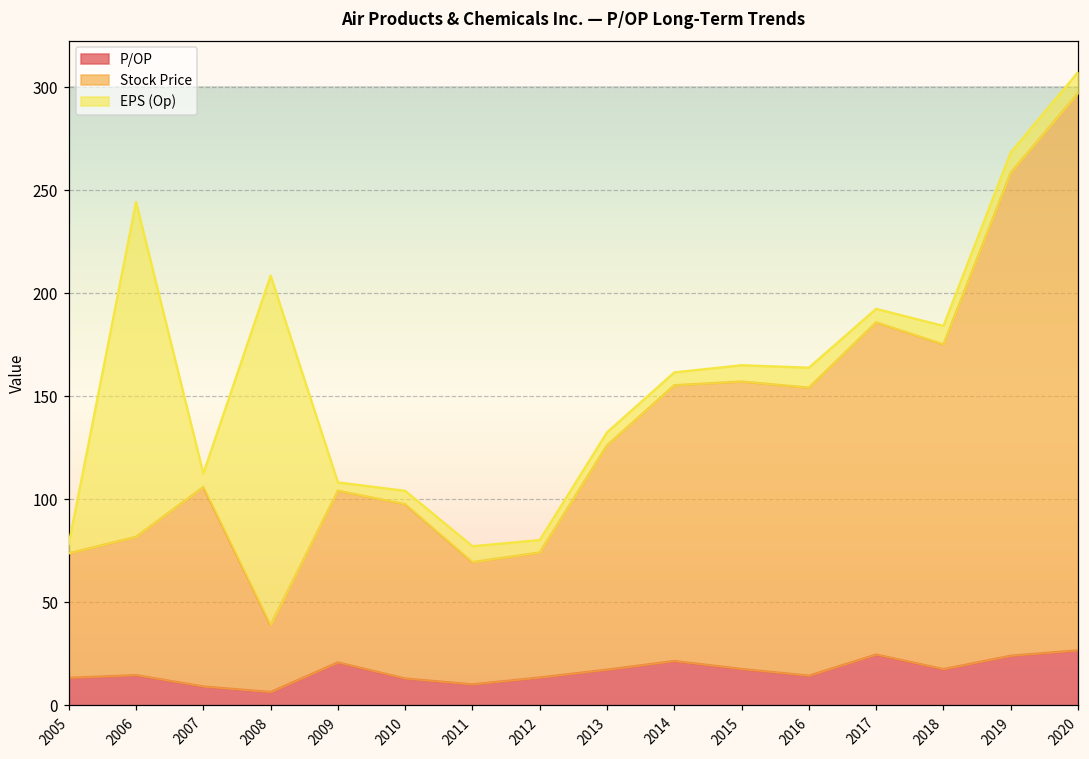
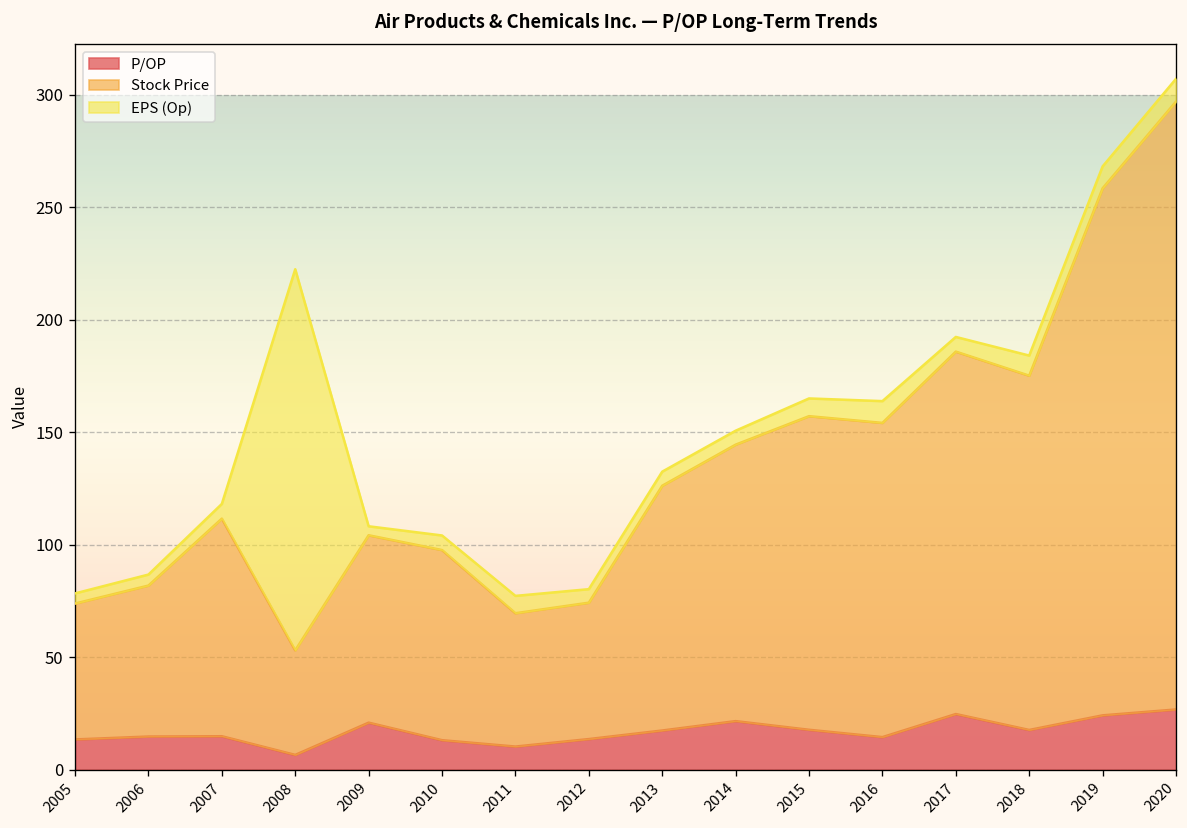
EPS (Op), 2006: 162 -> 5
P/OP, 2007: 9 -> 15
Stock Price, 2008: 33 -> 47
Stock Price, 2014: 134 -> 123
